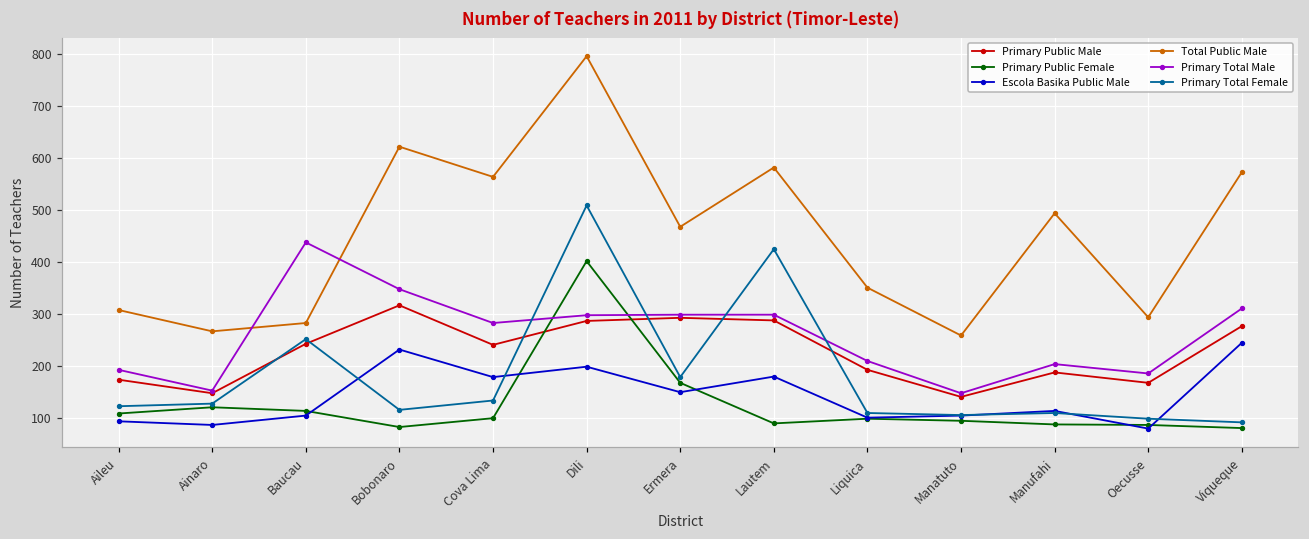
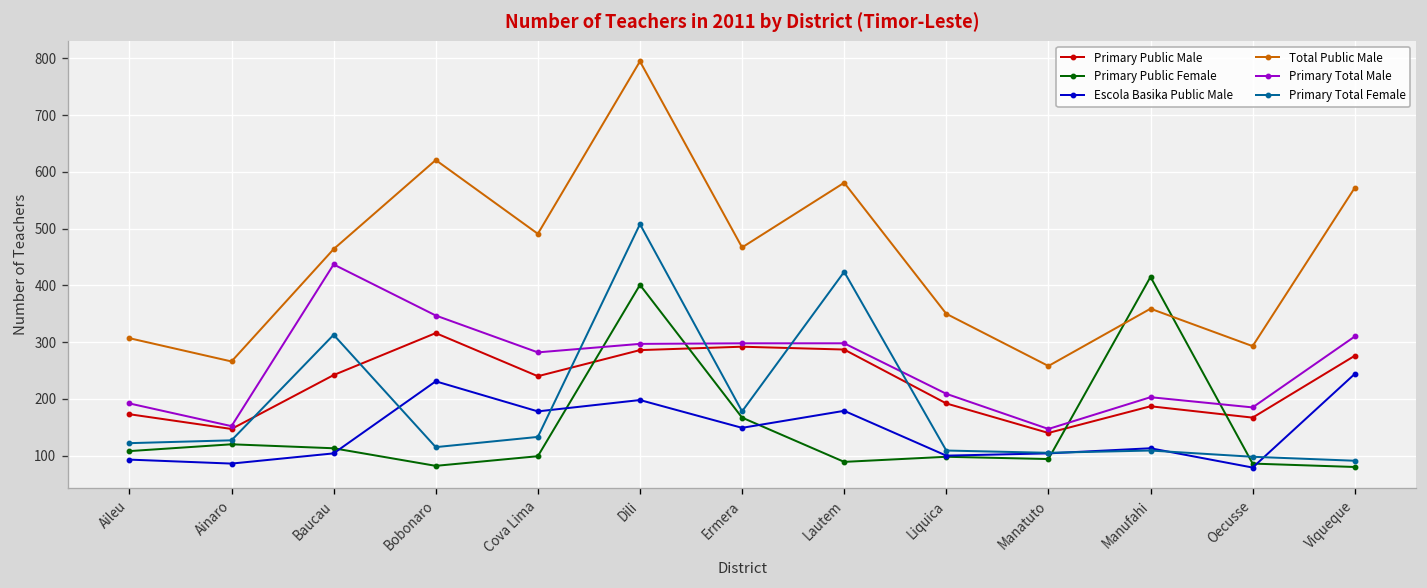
Total Public Male, Baucau: 280 -> 460
Primary Total Female, Baucau: 250 -> 310
Total Public Male, Cova Lima: 560 -> 490
Primary Public Female, Manufahi: 90 -> 420
Total Public Male, Manufahi: 490 -> 360
